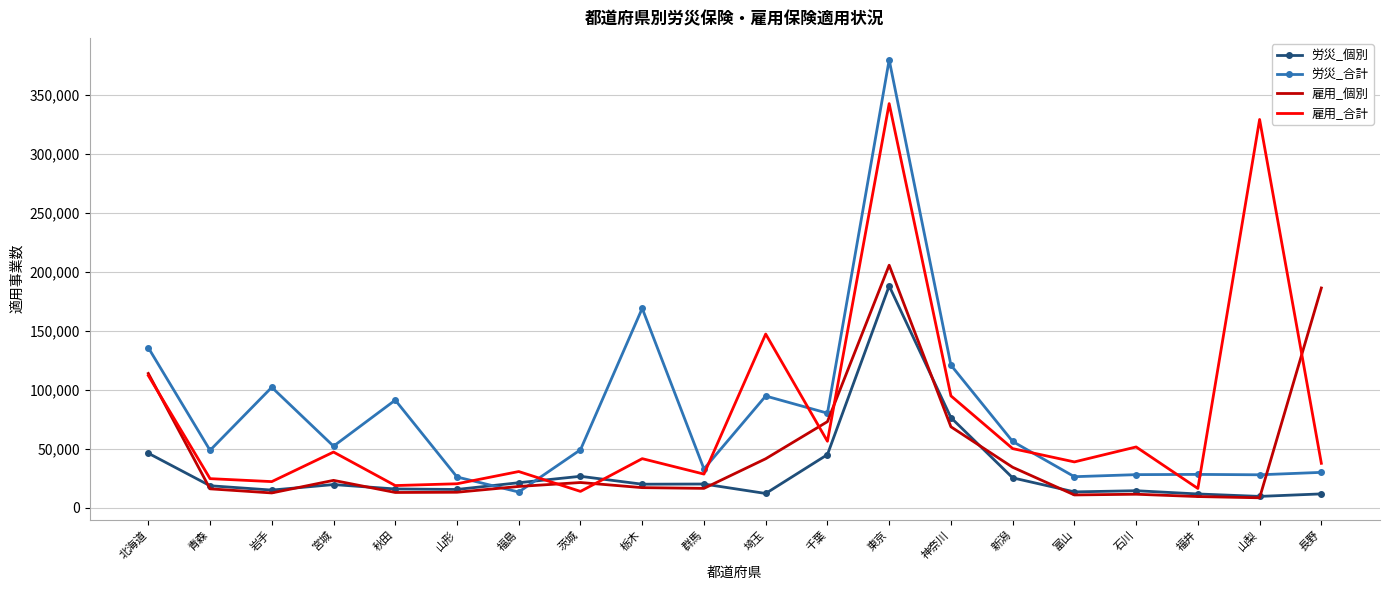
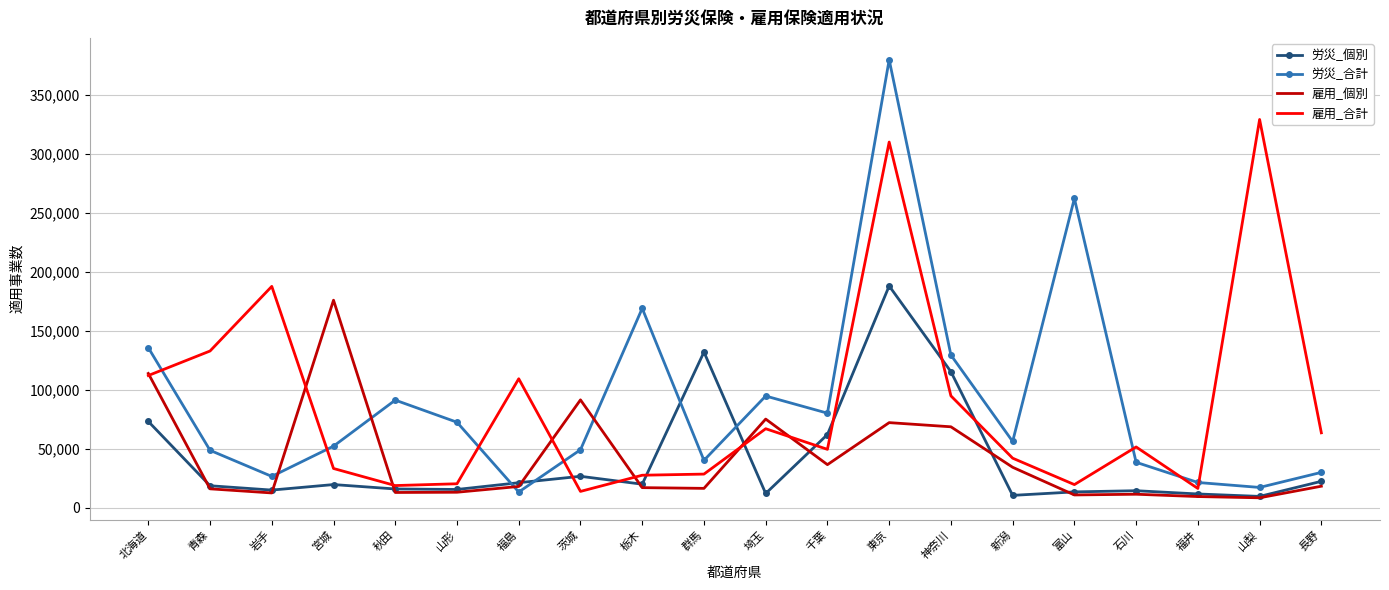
労災_個別, 北海道: 46,000 -> 73,000
雇用_合計, 青森: 25,000 -> 133,000
労災_合計, 岩手: 102,000 -> 26,000
雇用_合計, 岩手: 22,000 -> 187,000
雇用_個別, 宮城: 23,000 -> 176,000
雇用_合計, 宮城: 47,000 -> 33,000
労災_合計, 山形: 26,000 -> 72,000
雇用_合計, 福島: 31,000 -> 109,000
雇用_個別, 茨城: 21,000 -> 91,000
雇用_合計, 栃木: 42,000 -> 27,000
労災_個別, 群馬: 20,000 -> 132,000
労災_合計, 群馬: 33,000 -> 40,000
雇用_個別, 埼玉: 41,000 -> 75,000
雇用_合計, 埼玉: 147,000 -> 67,000
労災_個別, 千葉: 45,000 -> 62,000
雇用_個別, 千葉: 73,000 -> 36,000
雇用_合計, 千葉: 56,000 -> 49,000
雇用_個別, 東京: 205,000 -> 72,000
雇用_合計, 東京: 342,000 -> 310,000
労災_個別, 神奈川: 76,000 -> 115,000
労災_合計, 神奈川: 121,000 -> 129,000
労災_個別, 新潟: 25,000 -> 10,000
雇用_合計, 新潟: 50,000 -> 42,000
労災_合計, 富山: 26,000 -> 262,000
雇用_合計, 富山: 39,000 -> 20,000
労災_合計, 石川: 28,000 -> 38,000
労災_合計, 福井: 28,000 -> 21,000
労災_合計, 山梨: 28,000 -> 17,000
労災_個別, 長野: 12,000 -> 22,000
雇用_個別, 長野: 186,000 -> 18,000
雇用_合計, 長野: 38,000 -> 63,000
